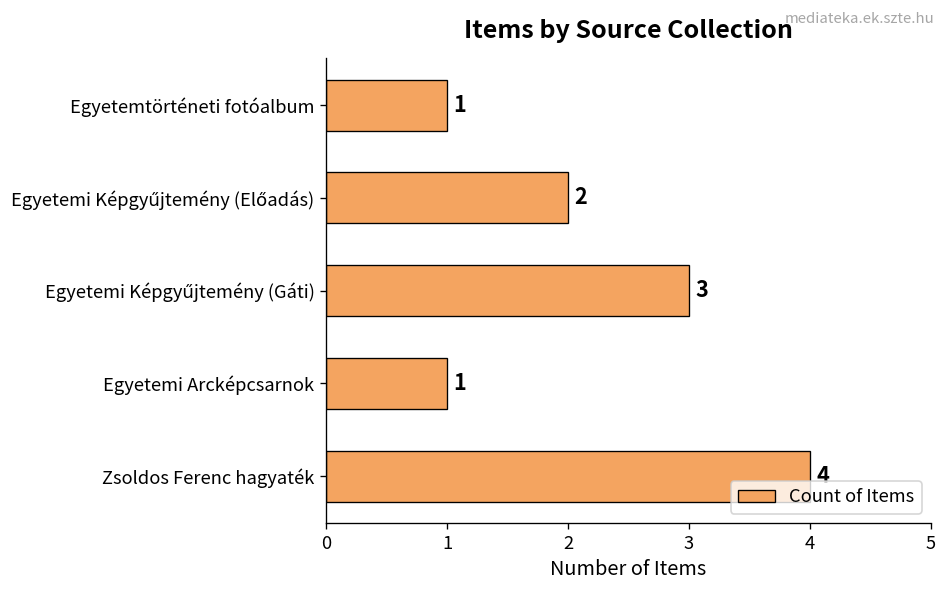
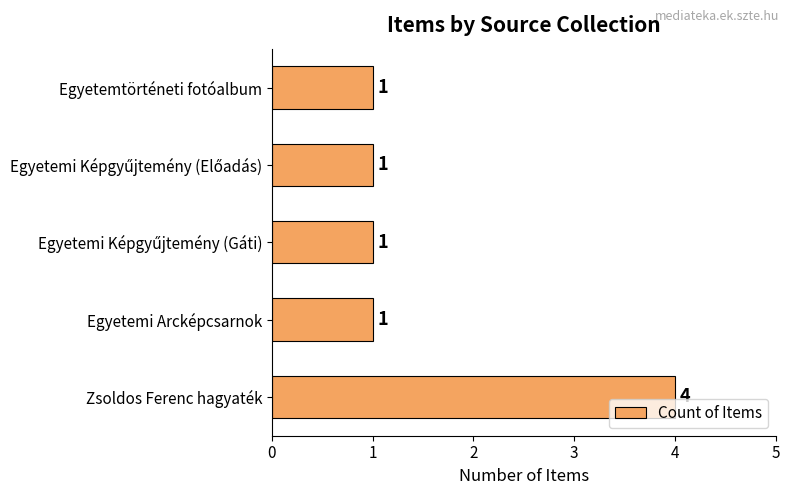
Egyetemi Képgyűjtemény (Előadás): 2 -> 1
Egyetemi Képgyűjtemény (Gáti): 3 -> 1
